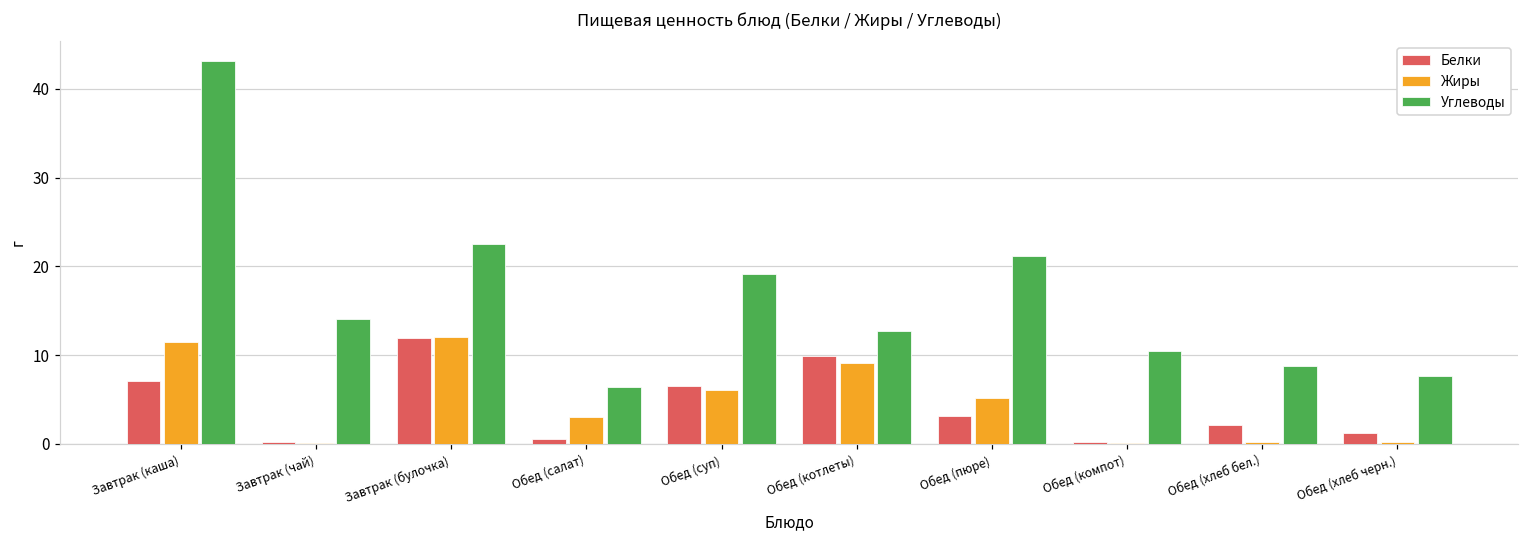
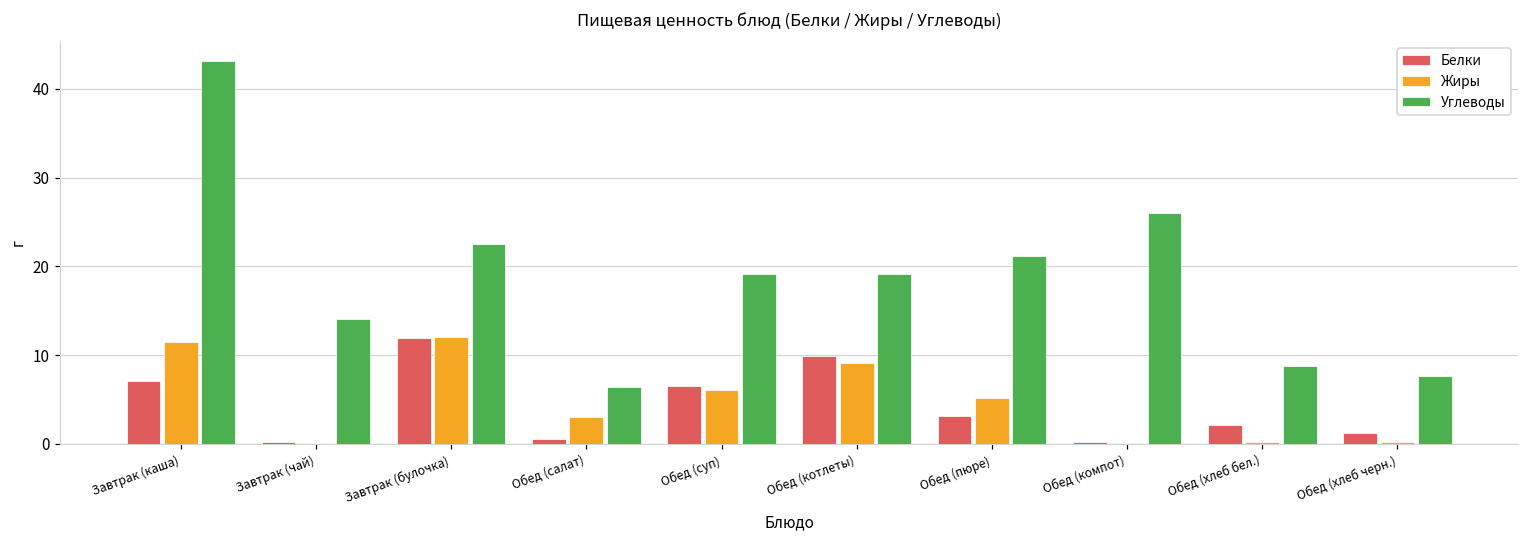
Углеводы, Обед (котлеты): 13 -> 19
Углеводы, Обед (компот): 11 -> 26
